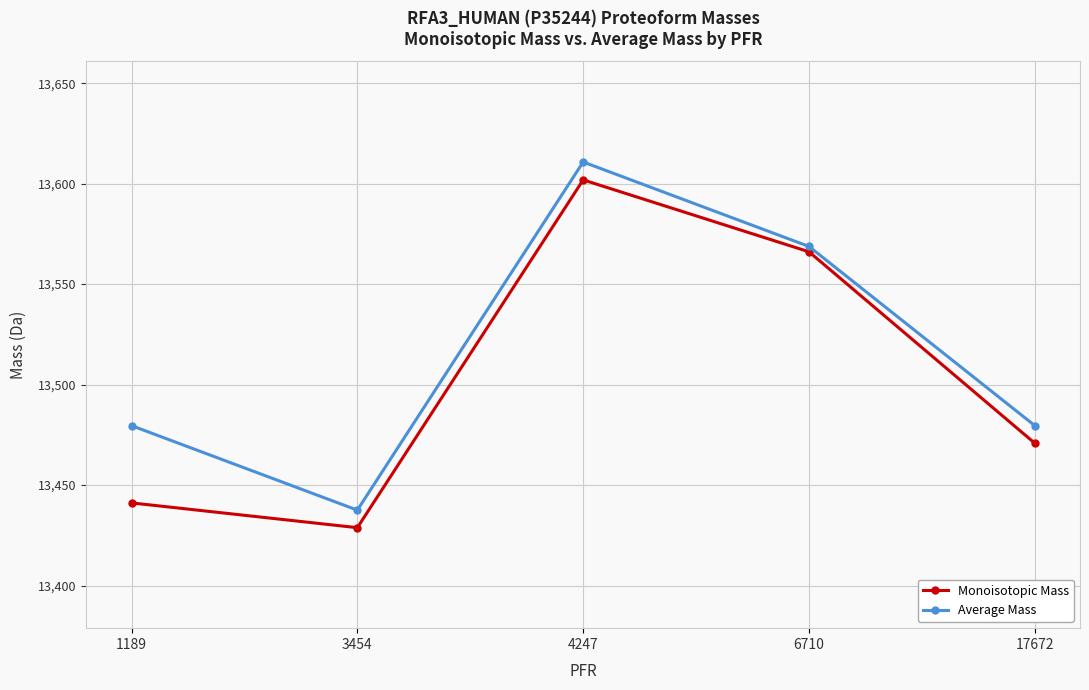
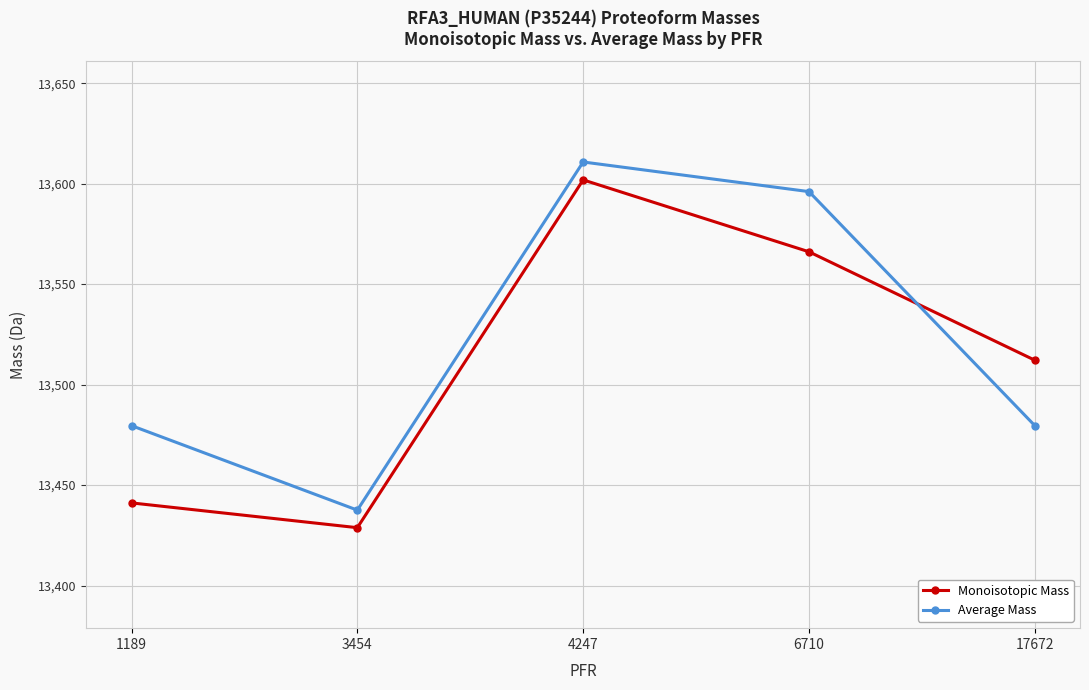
Average Mass, 6710: 13,569 -> 13,596
Monoisotopic Mass, 17672: 13,471 -> 13,512
